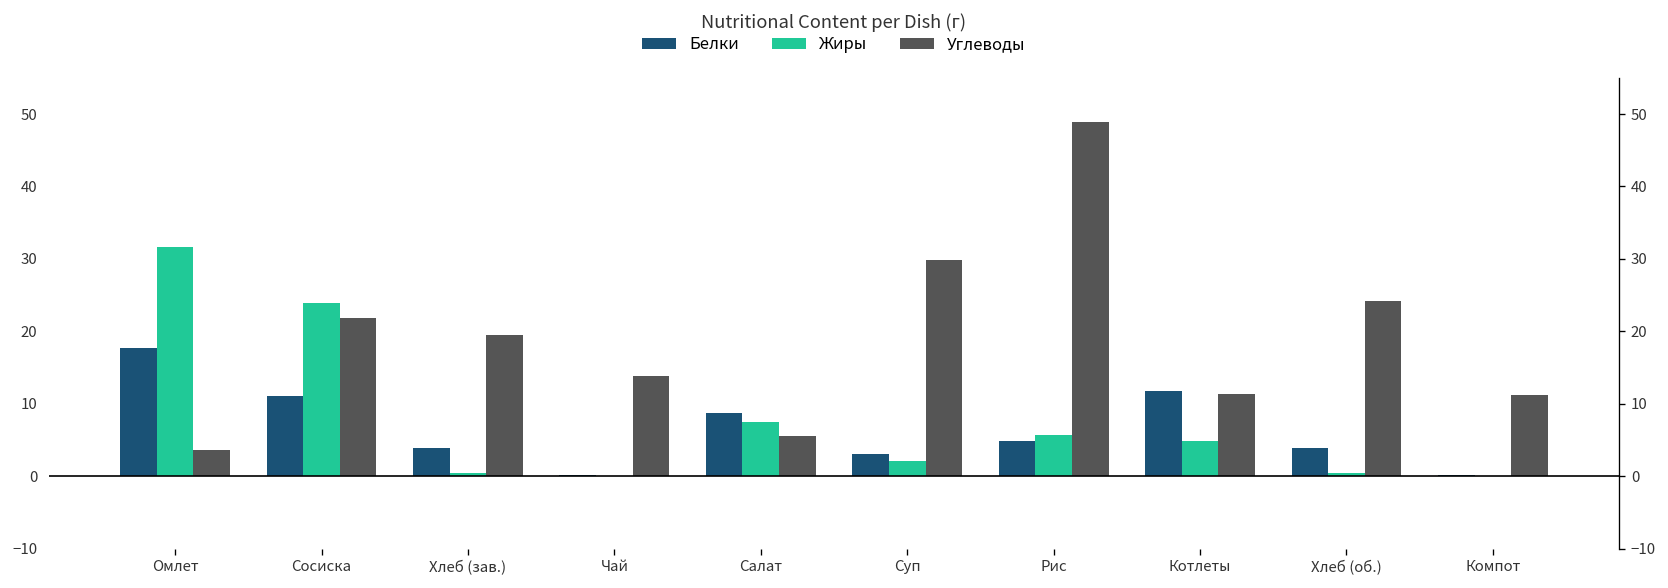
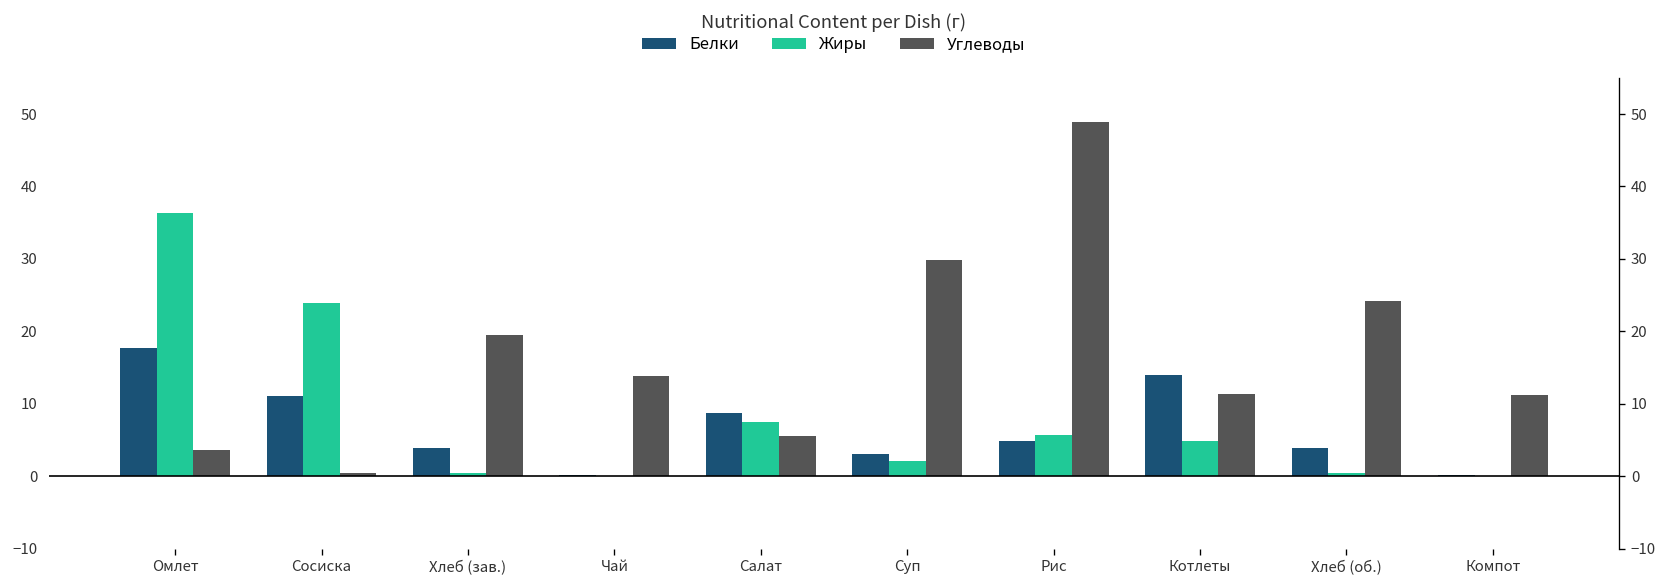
Жиры, Омлет: 32 -> 36
Углеводы, Сосиска: 22 -> 0
Белки, Котлеты: 12 -> 14
